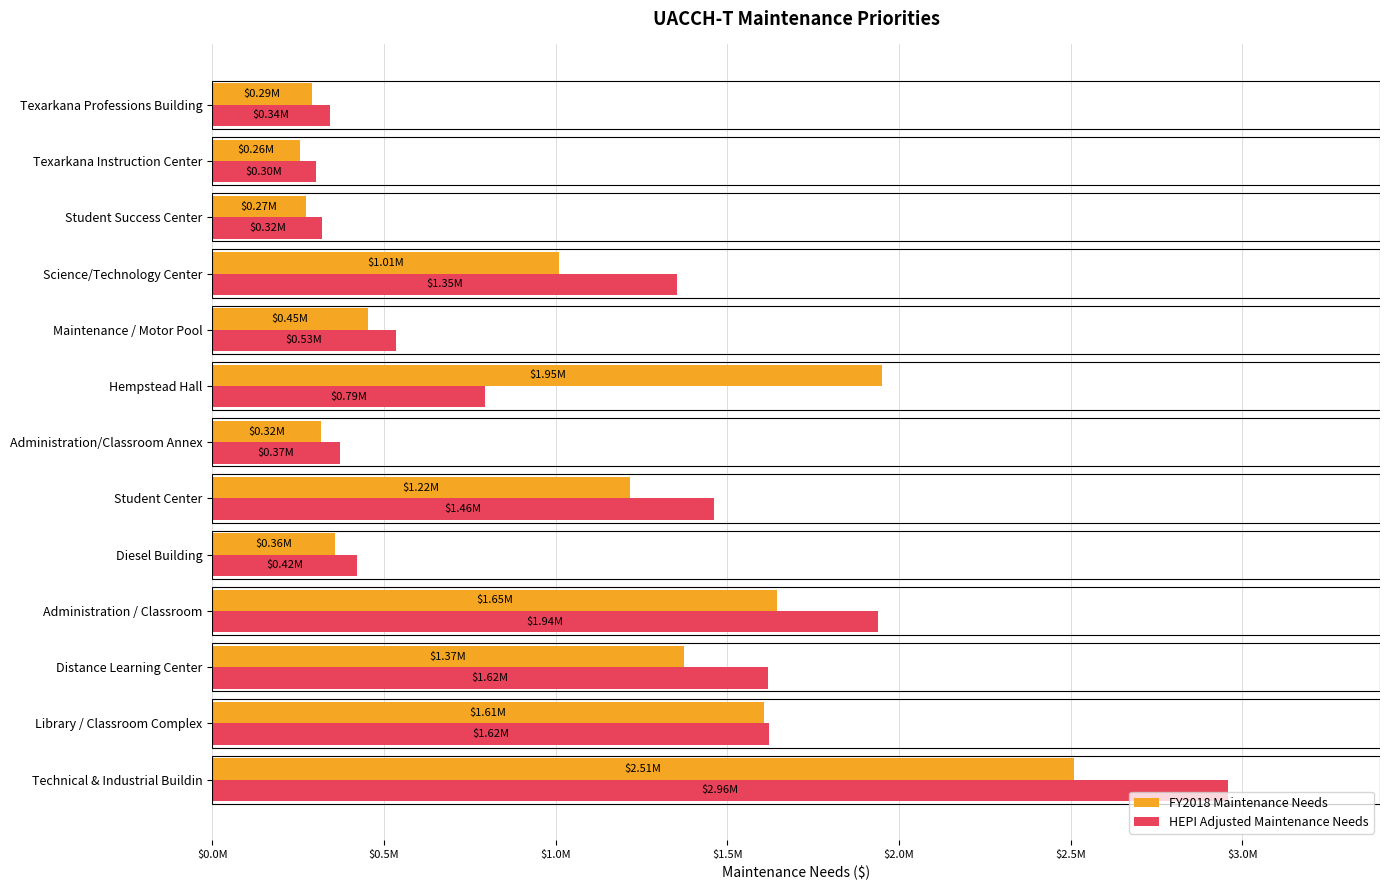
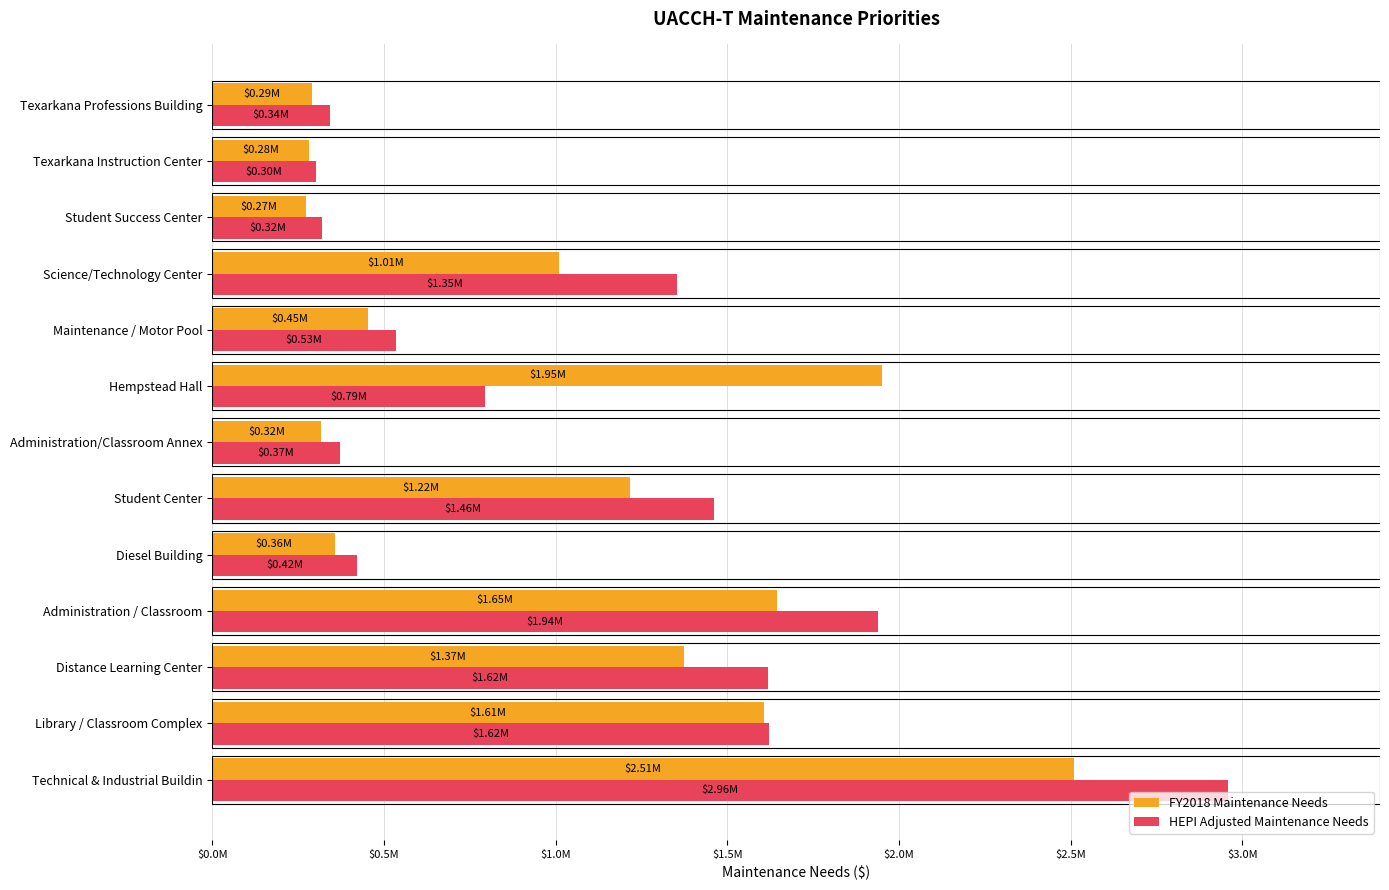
FY2018 Maintenance Needs, Texarkana Instruction Center: $0.26M -> $0.28M
